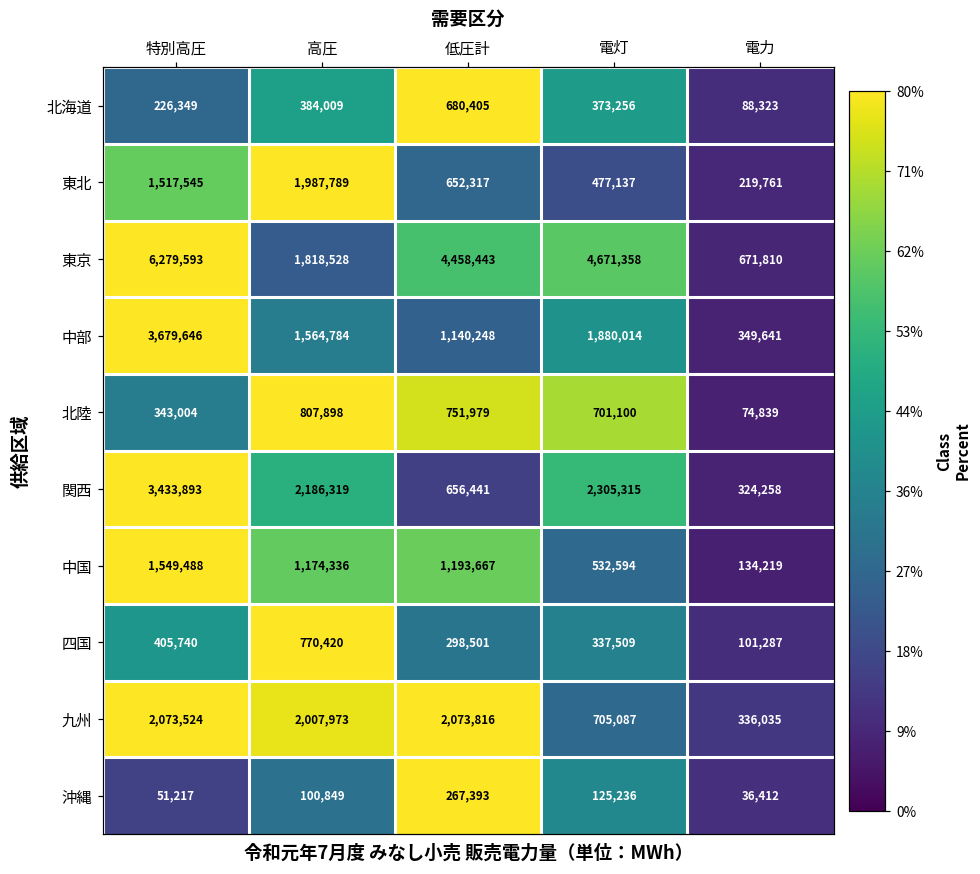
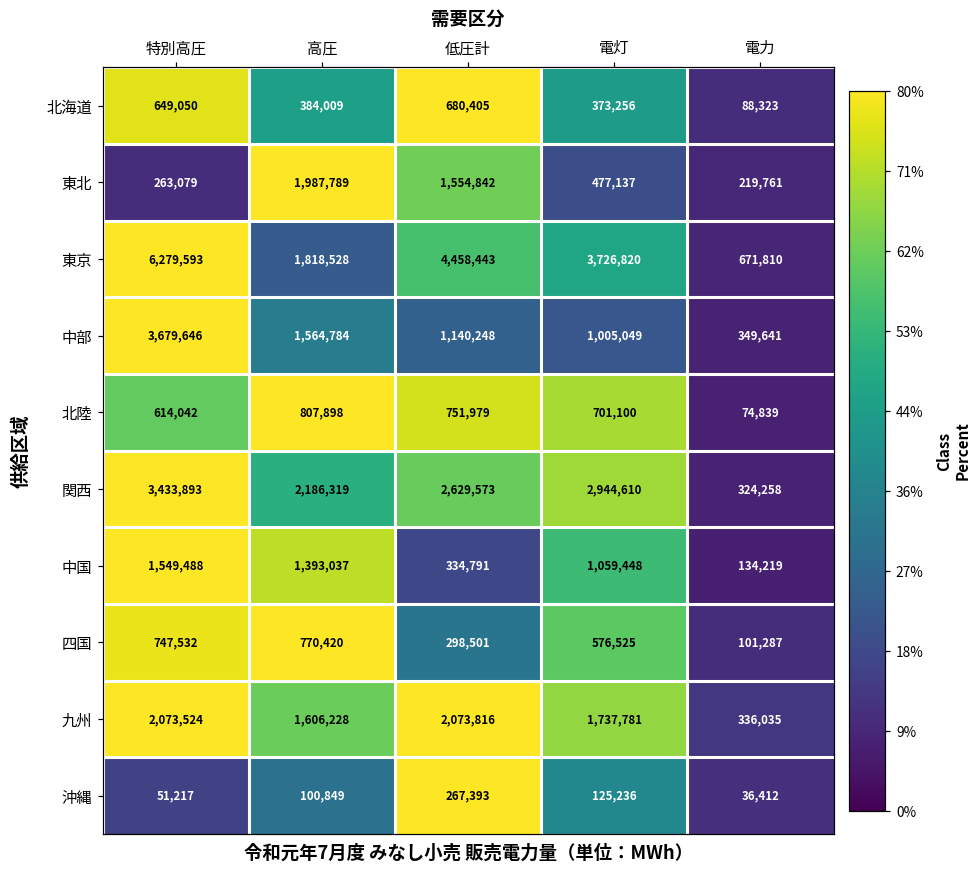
北海道, 特別高圧: 226,349 -> 649,050
東北, 特別高圧: 1,517,545 -> 263,079
東北, 低圧計: 652,317 -> 1,554,842
東京, 電灯: 4,671,358 -> 3,726,820
中部, 電灯: 1,880,014 -> 1,005,049
北陸, 特別高圧: 343,004 -> 614,042
関西, 低圧計: 656,441 -> 2,629,573
関西, 電灯: 2,305,315 -> 2,944,610
中国, 高圧: 1,174,336 -> 1,393,037
中国, 低圧計: 1,193,667 -> 334,791
中国, 電灯: 532,594 -> 1,059,448
四国, 特別高圧: 405,740 -> 747,532
四国, 電灯: 337,509 -> 576,525
九州, 高圧: 2,007,973 -> 1,606,228
九州, 電灯: 705,087 -> 1,737,781
